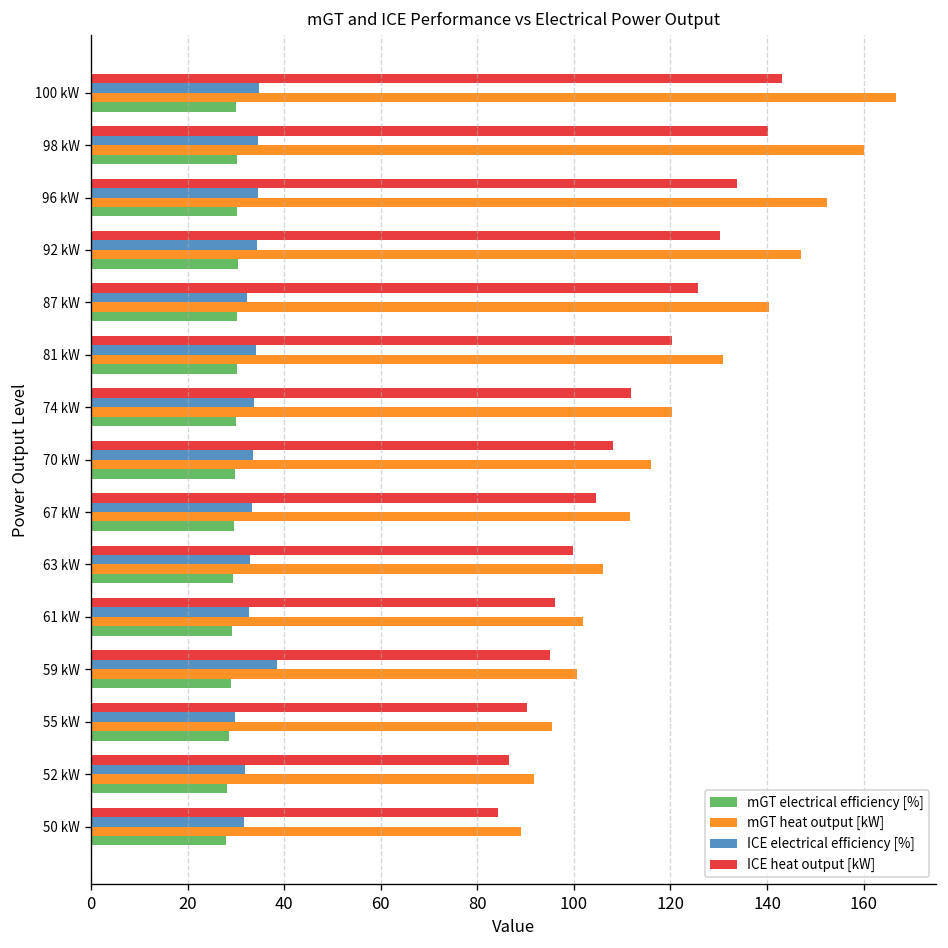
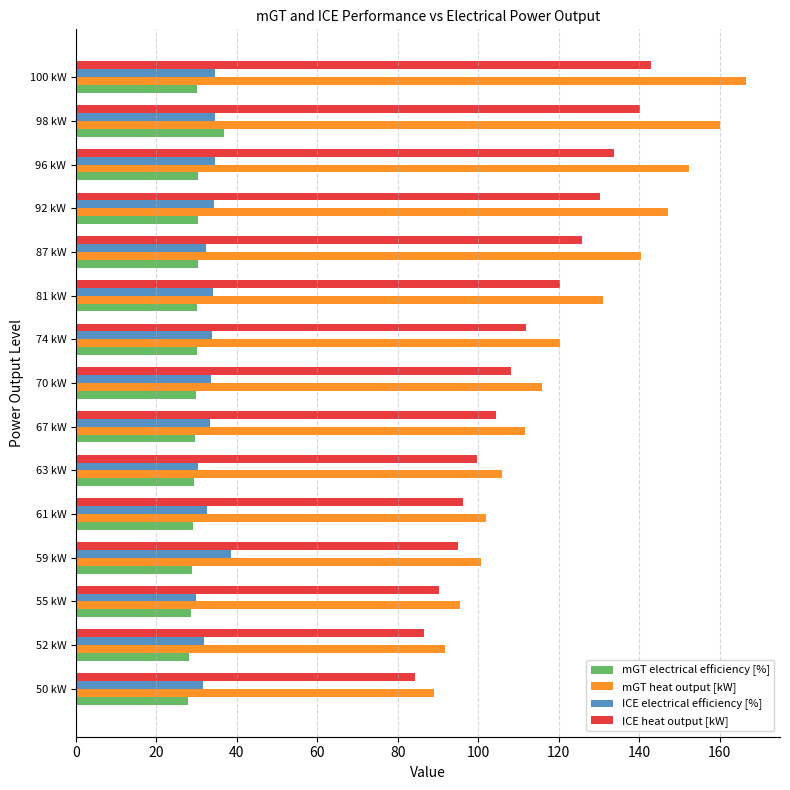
mGT electrical efficiency [%], 98 kW: 30 -> 37
ICE electrical efficiency [%], 63 kW: 33 -> 30
